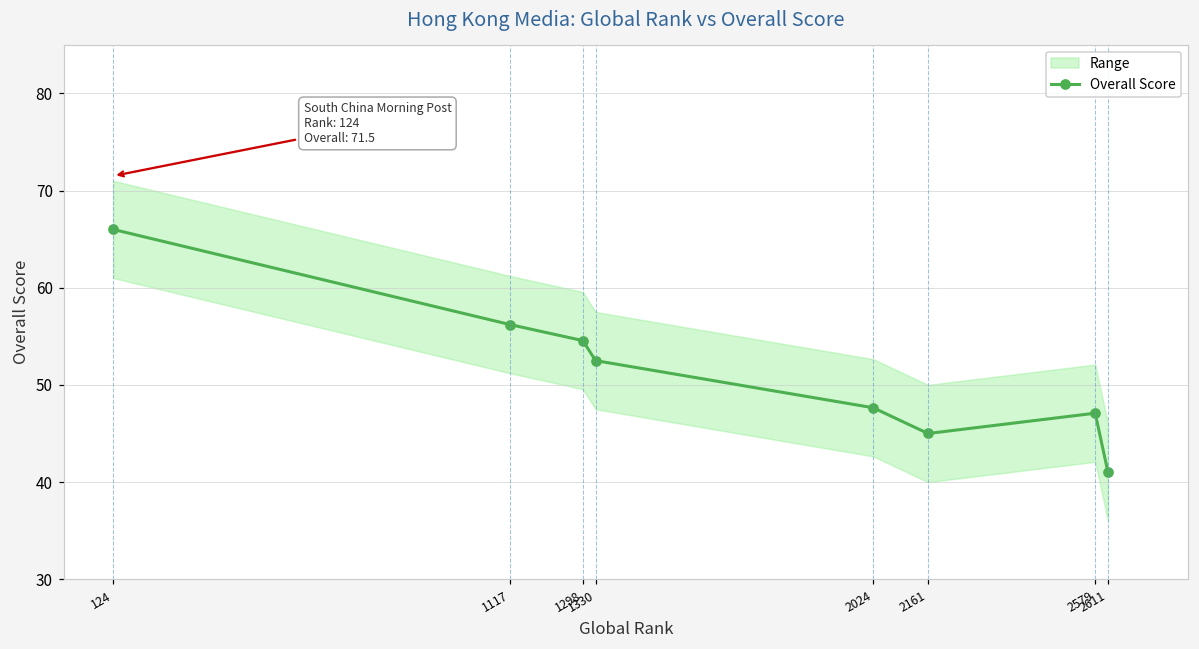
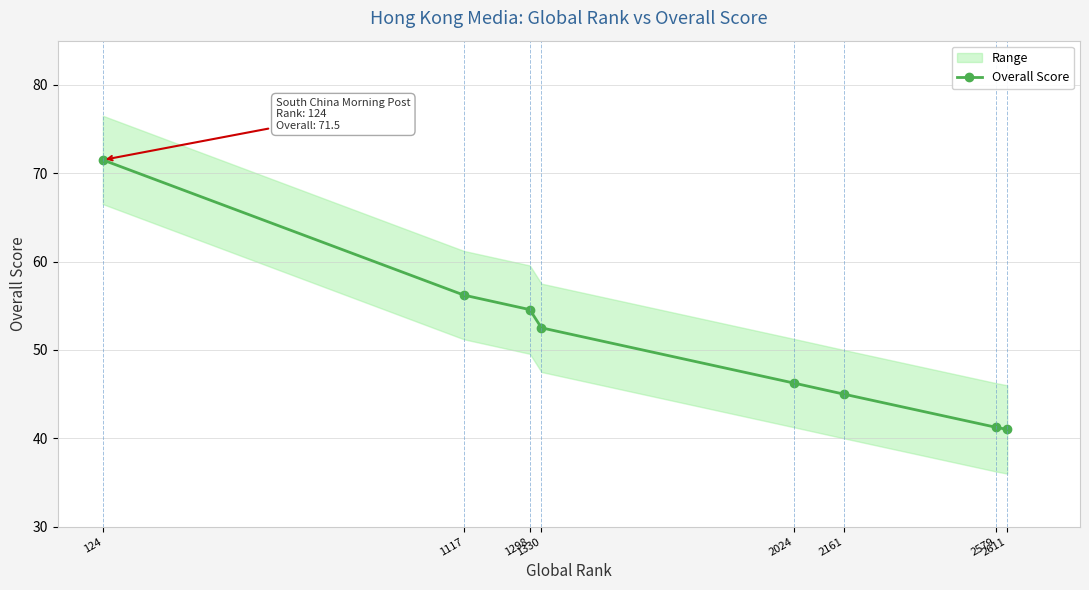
Overall Score, 124: 66 -> 72
Overall Score, 2024: 48 -> 46
Overall Score, 2579: 47 -> 41
